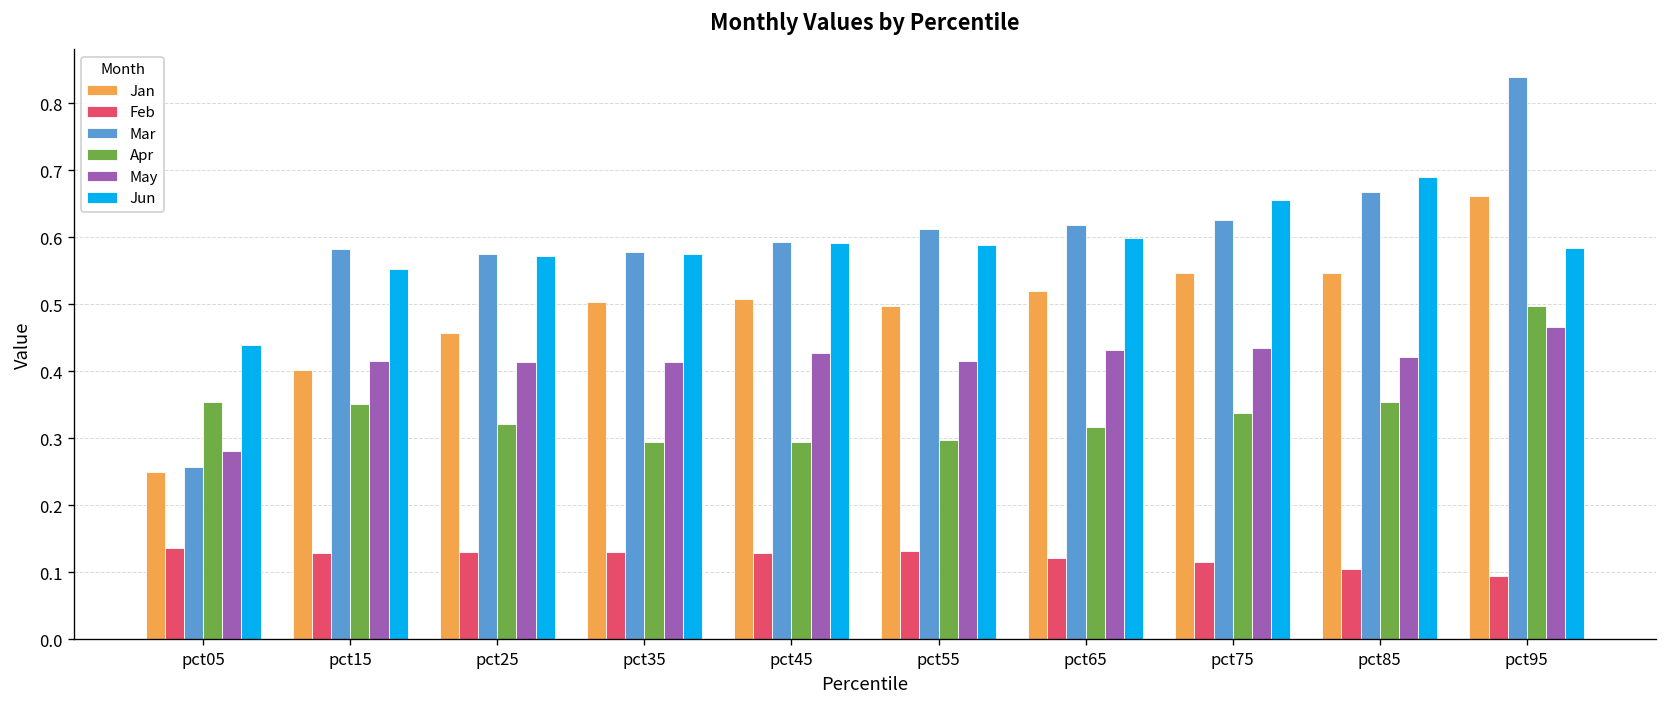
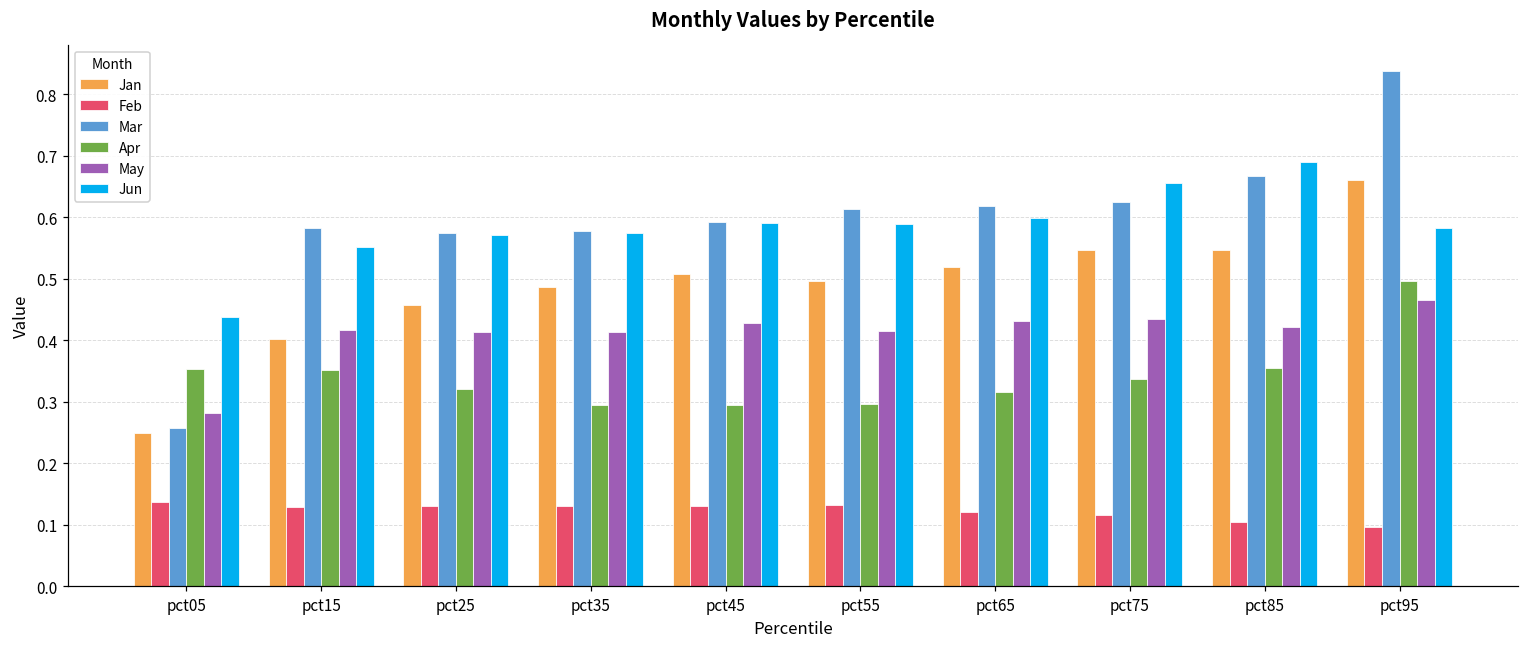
Jan, pct35: 0.50 -> 0.49
